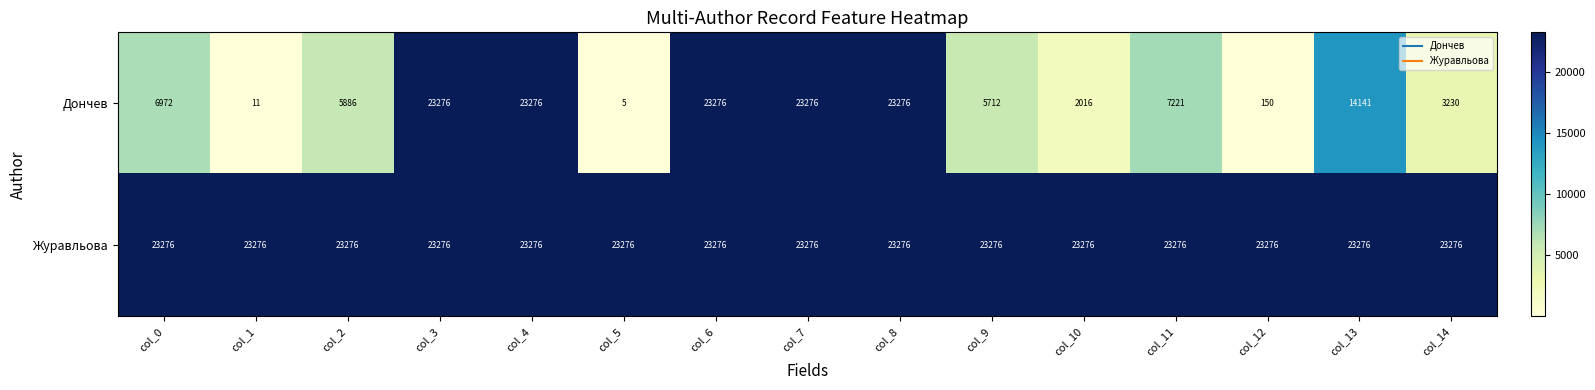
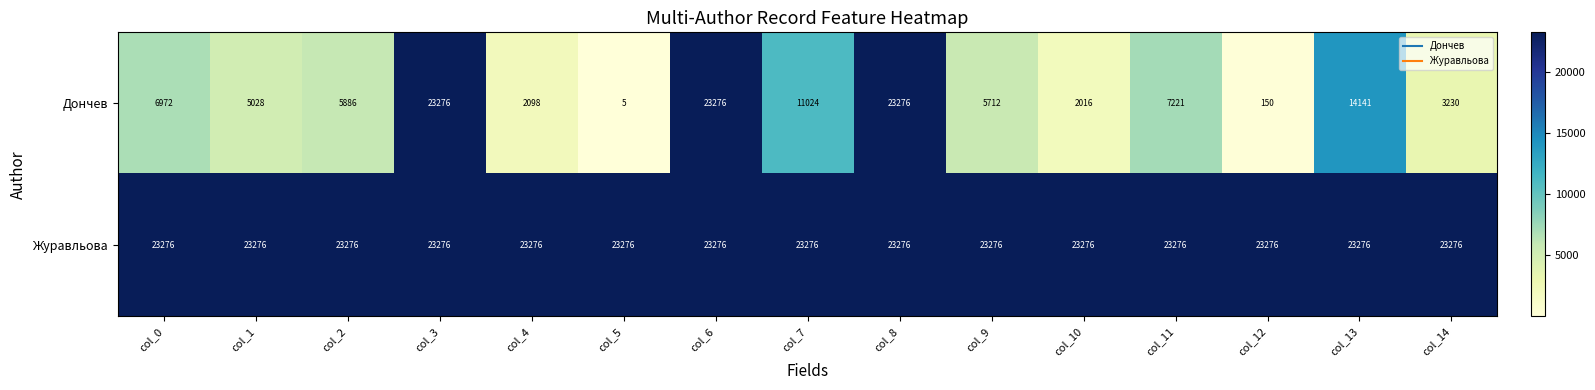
Дончев, col_1: 11 -> 5028
Дончев, col_4: 23276 -> 2098
Дончев, col_7: 23276 -> 11024
